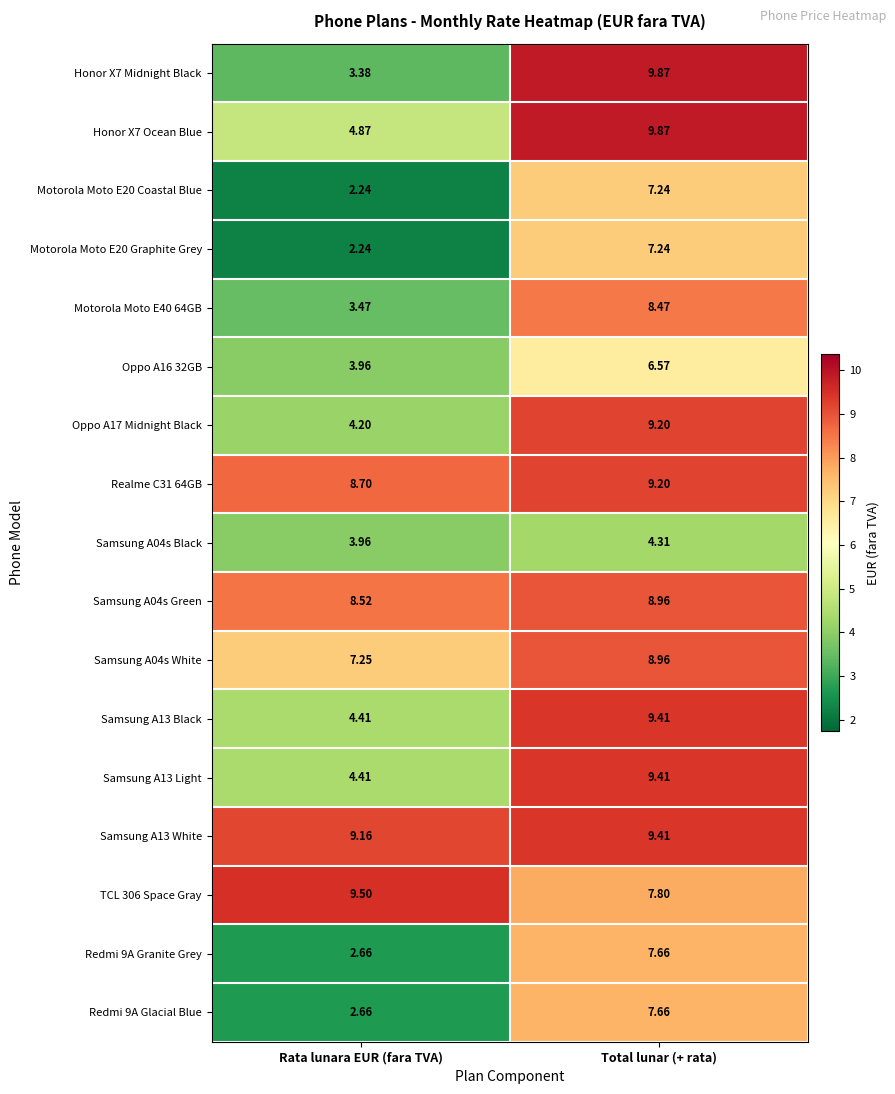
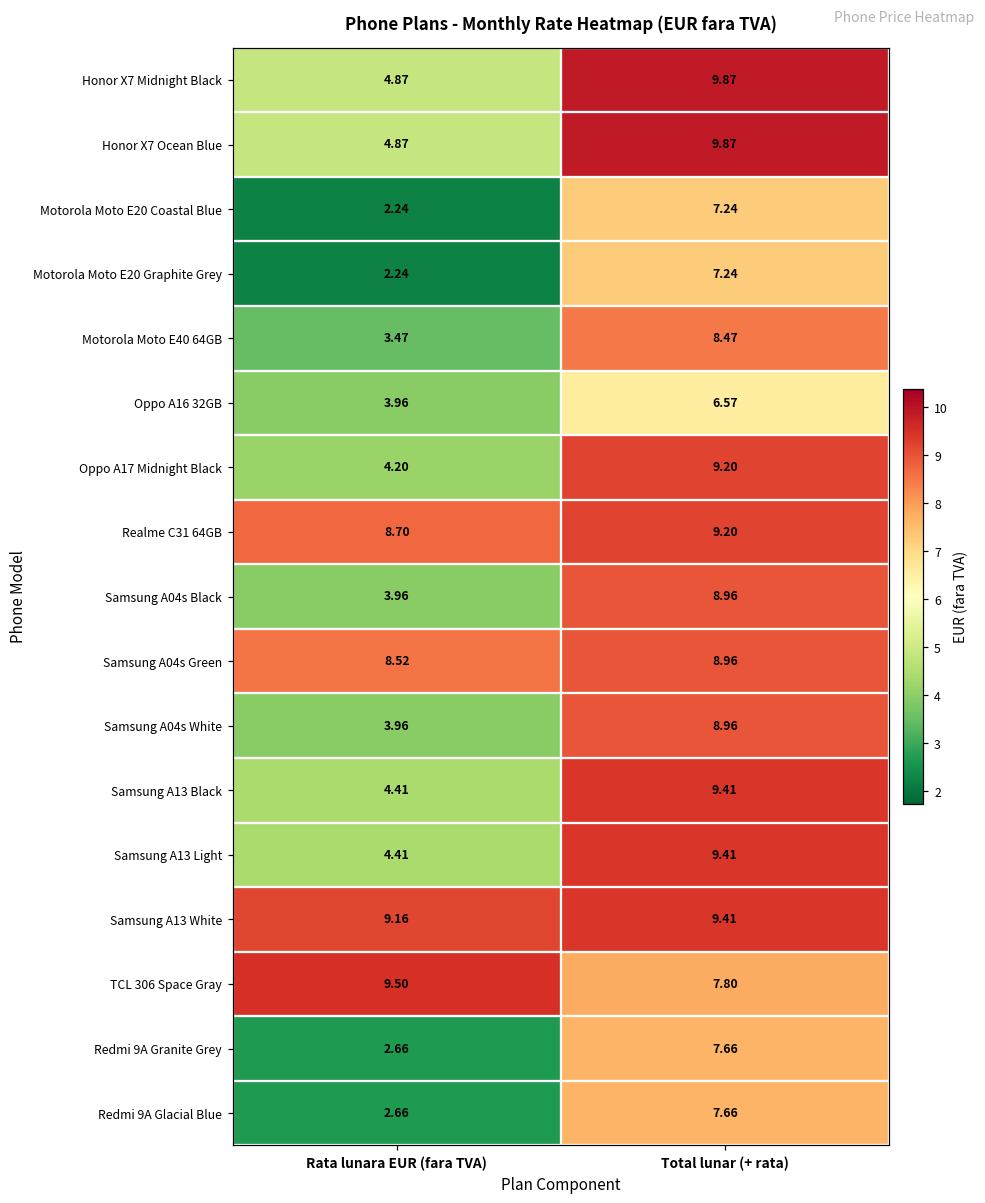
Honor X7 Midnight Black, Rata lunara EUR (fara TVA): 3.38 -> 4.87
Samsung A04s Black, Total lunar (+ rata): 4.31 -> 8.96
Samsung A04s White, Rata lunara EUR (fara TVA): 7.25 -> 3.96
